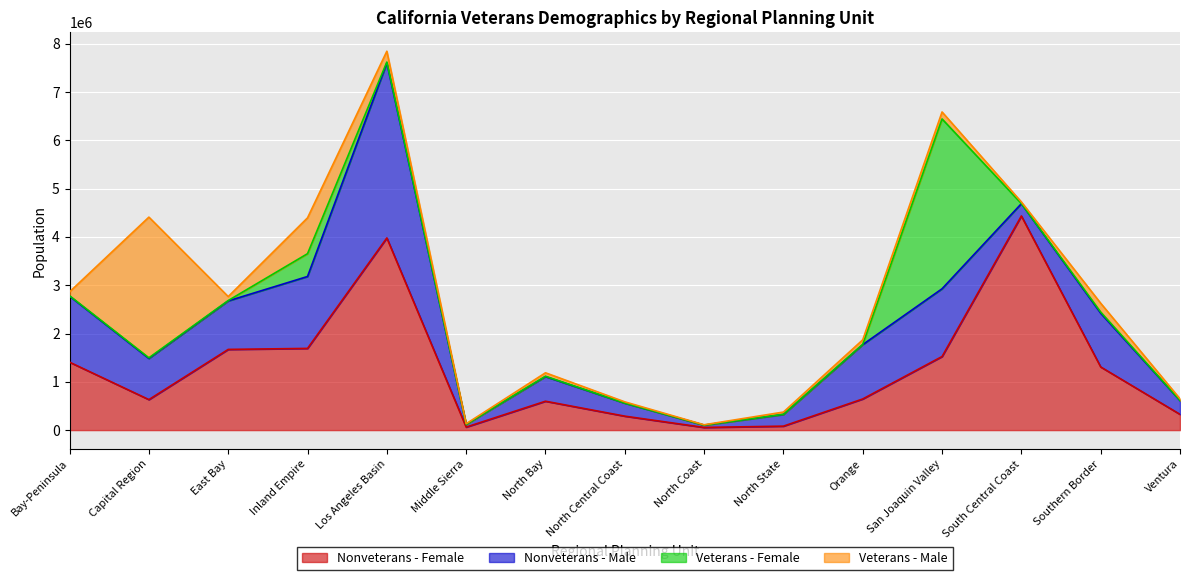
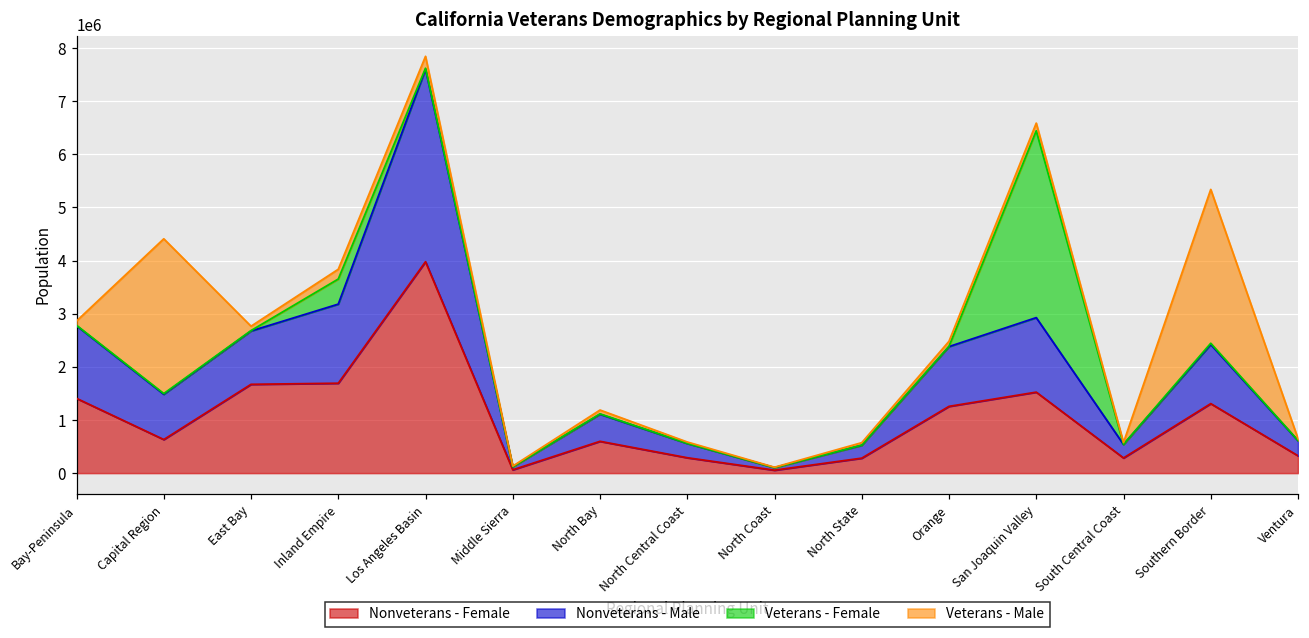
Veterans - Male, Inland Empire: 700000 -> 200000
Nonveterans - Female, North State: 100000 -> 300000
Nonveterans - Female, Orange: 600000 -> 1300000
Nonveterans - Female, South Central Coast: 4400000 -> 300000
Veterans - Male, Southern Border: 200000 -> 2900000
